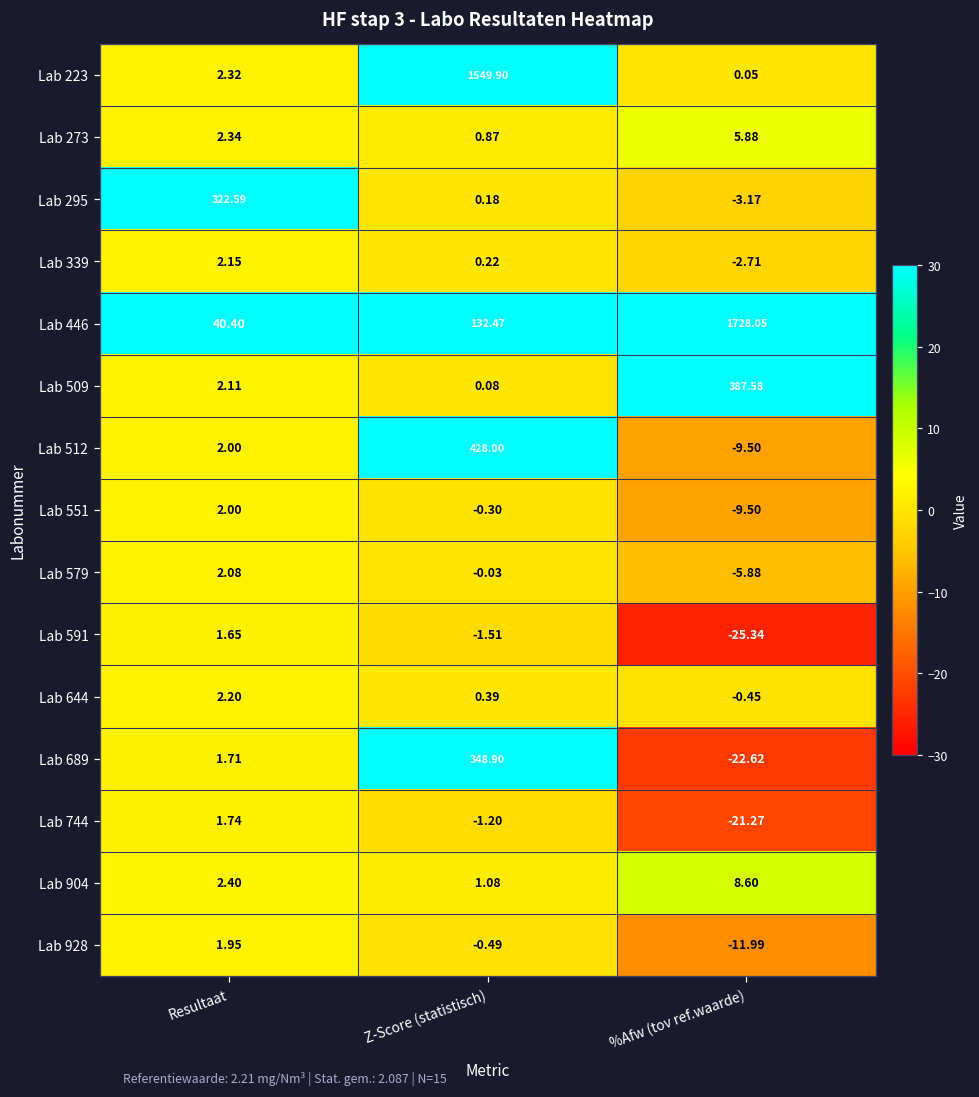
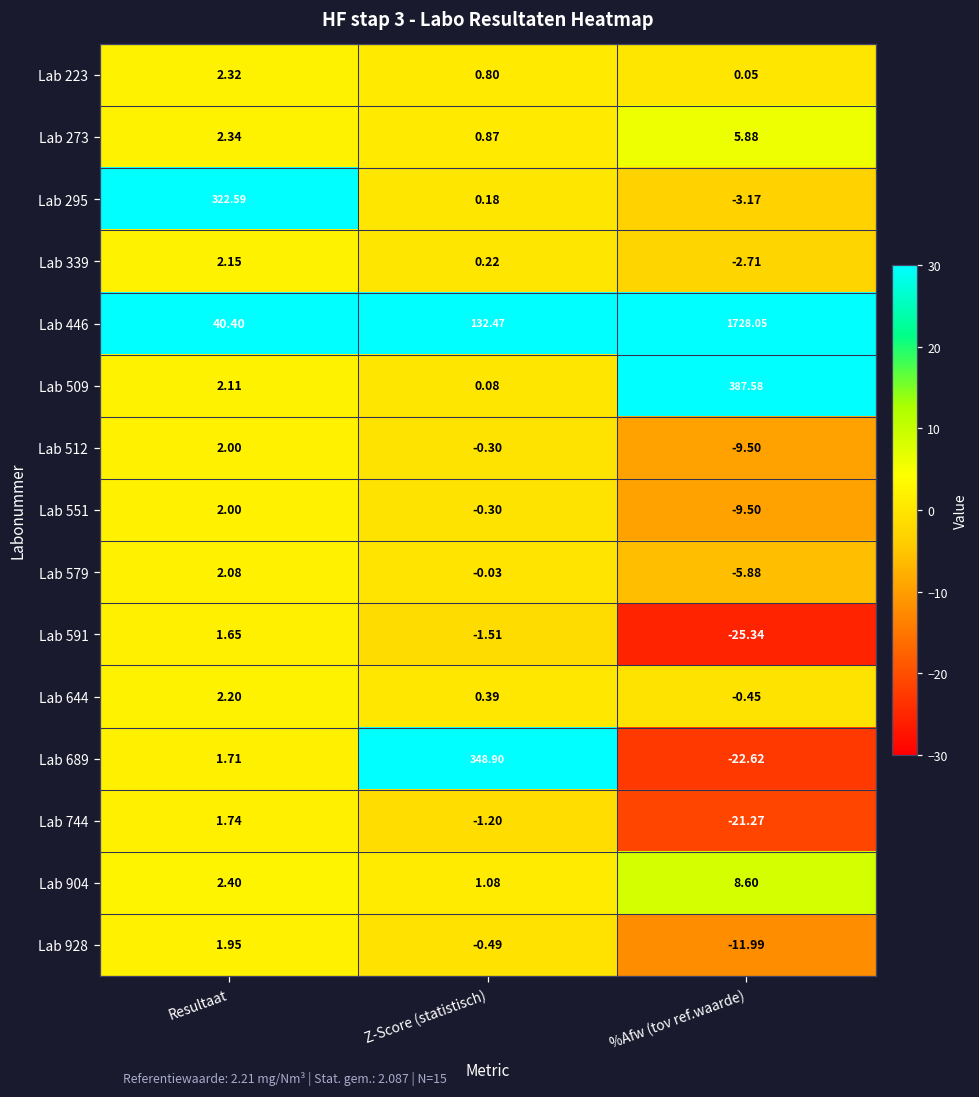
Lab 223, Z-Score (statistisch): 1549.90 -> 0.80
Lab 512, Z-Score (statistisch): 428.00 -> -0.30
